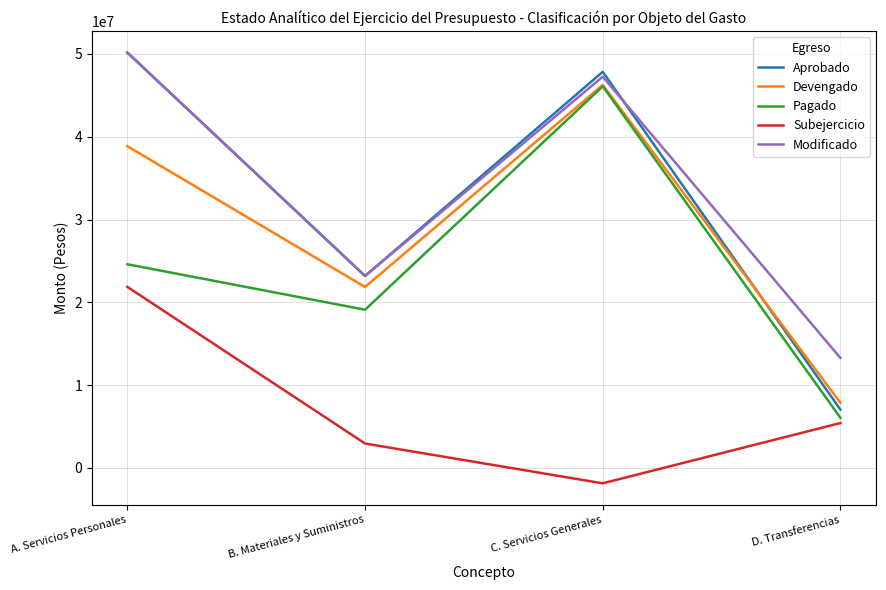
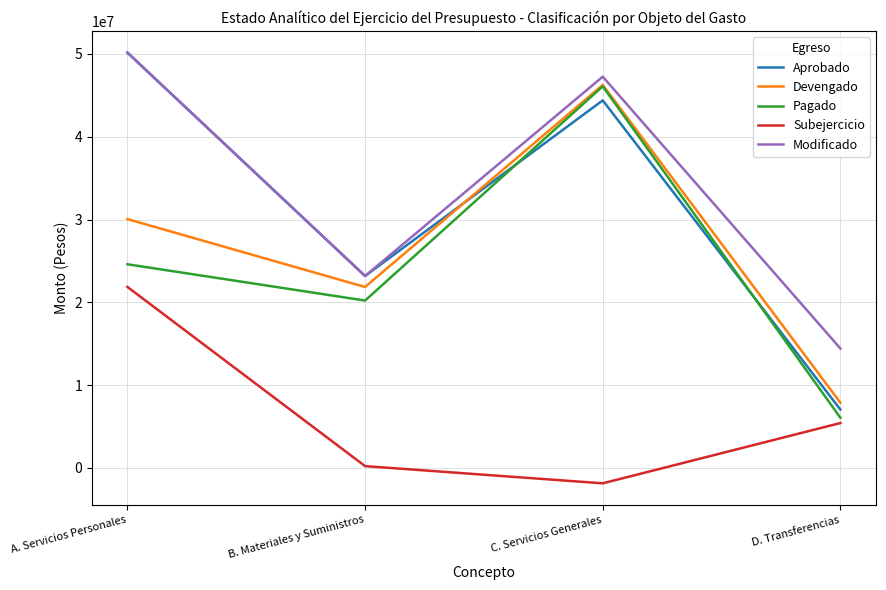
Devengado, A. Servicios Personales: 39000000 -> 30000000
Pagado, B. Materiales y Suministros: 19000000 -> 20000000
Subejercicio, B. Materiales y Suministros: 3000000 -> 0
Aprobado, C. Servicios Generales: 48000000 -> 44000000
Modificado, D. Transferencias: 13000000 -> 14000000
